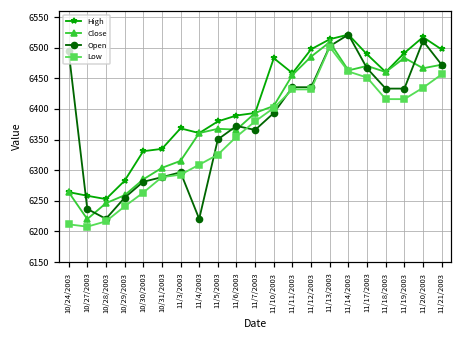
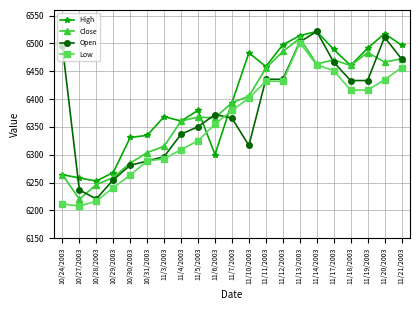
High, 10/29/2003: 6280 -> 6270
Open, 11/4/2003: 6220 -> 6340
High, 11/6/2003: 6390 -> 6300
Open, 11/10/2003: 6390 -> 6320
